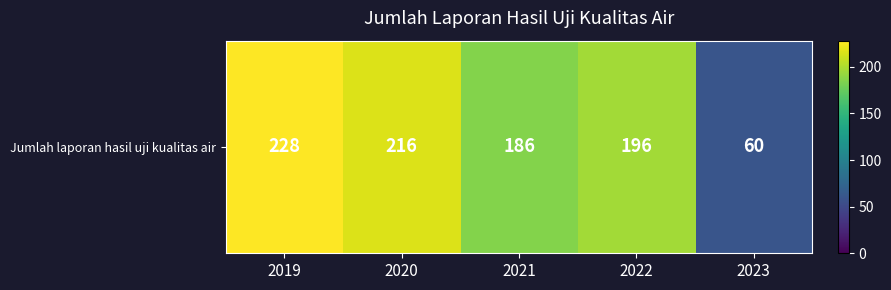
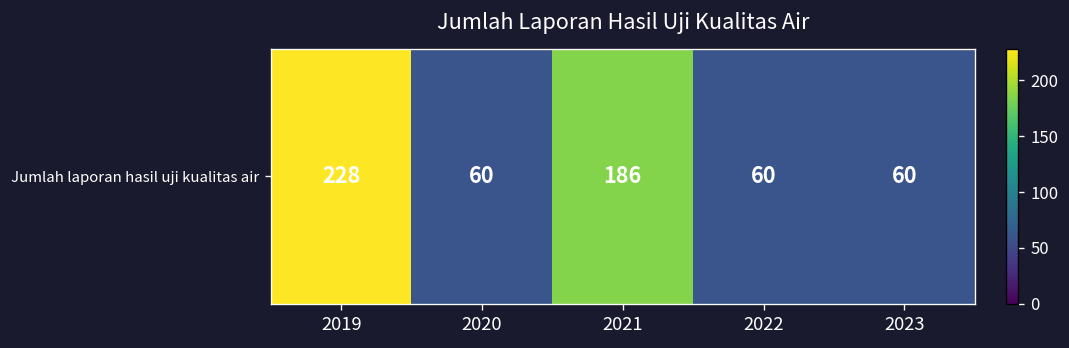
Jumlah laporan hasil uji kualitas air, 2020: 216 -> 60
Jumlah laporan hasil uji kualitas air, 2022: 196 -> 60
